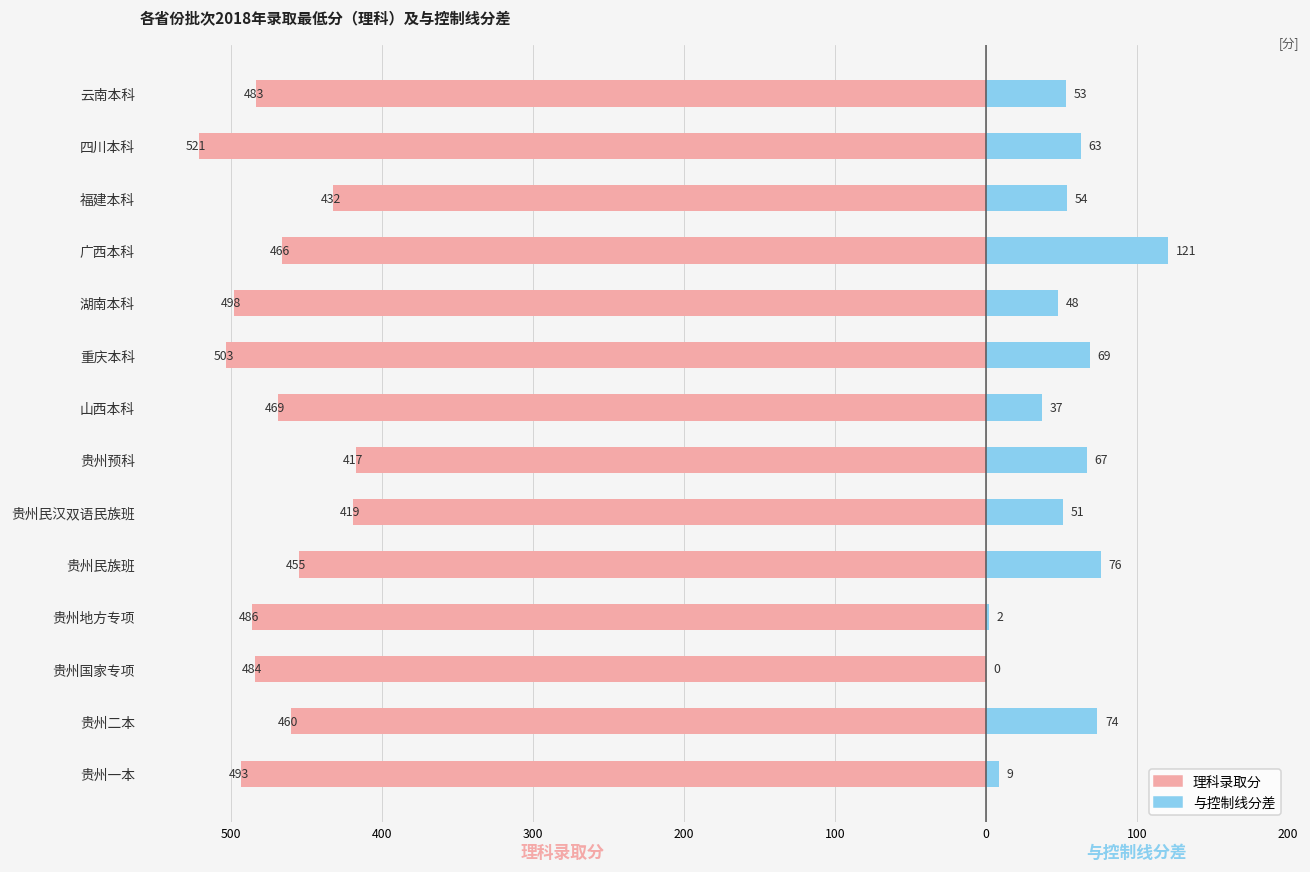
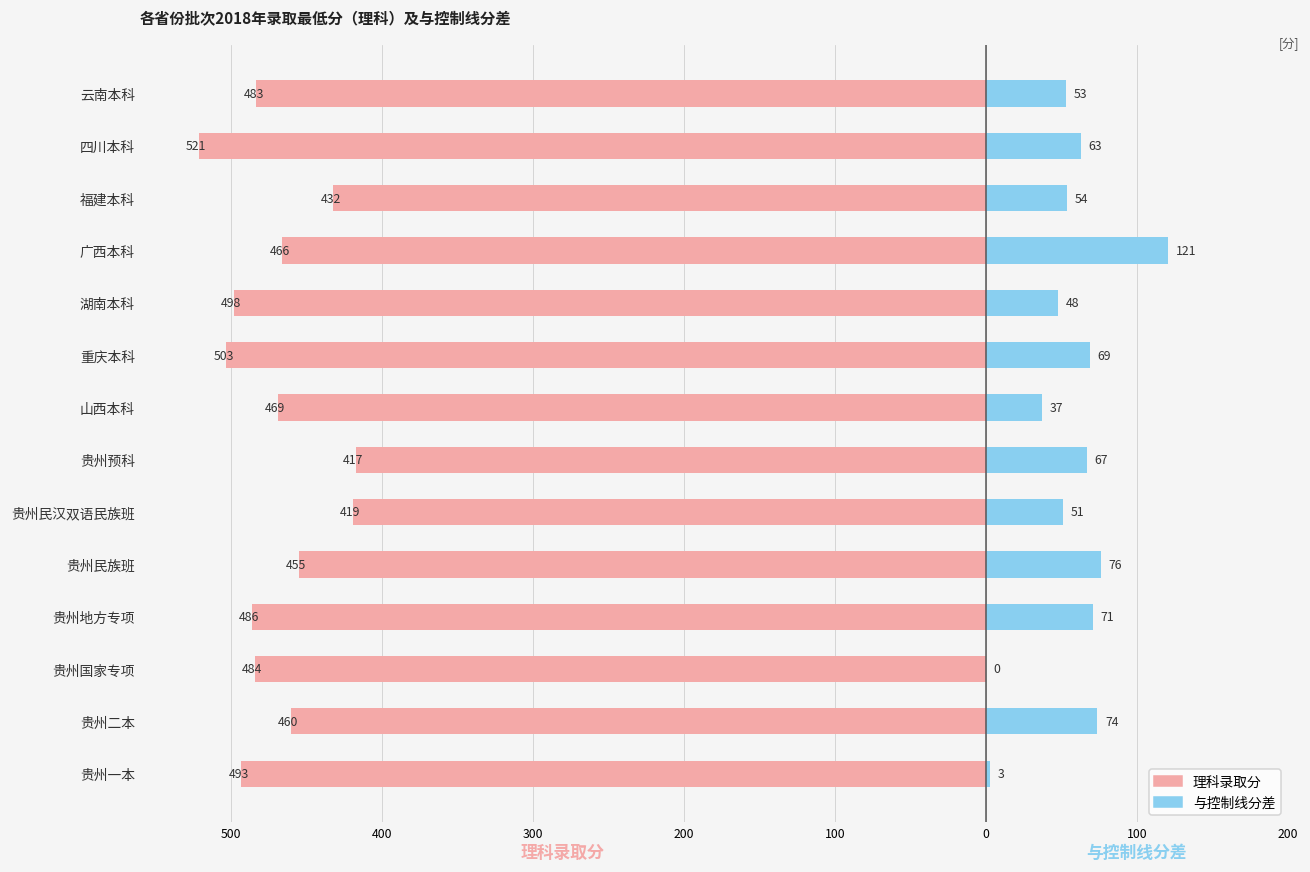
与控制线分差, 贵州地方专项: 2 -> 71
与控制线分差, 贵州一本: 9 -> 3
